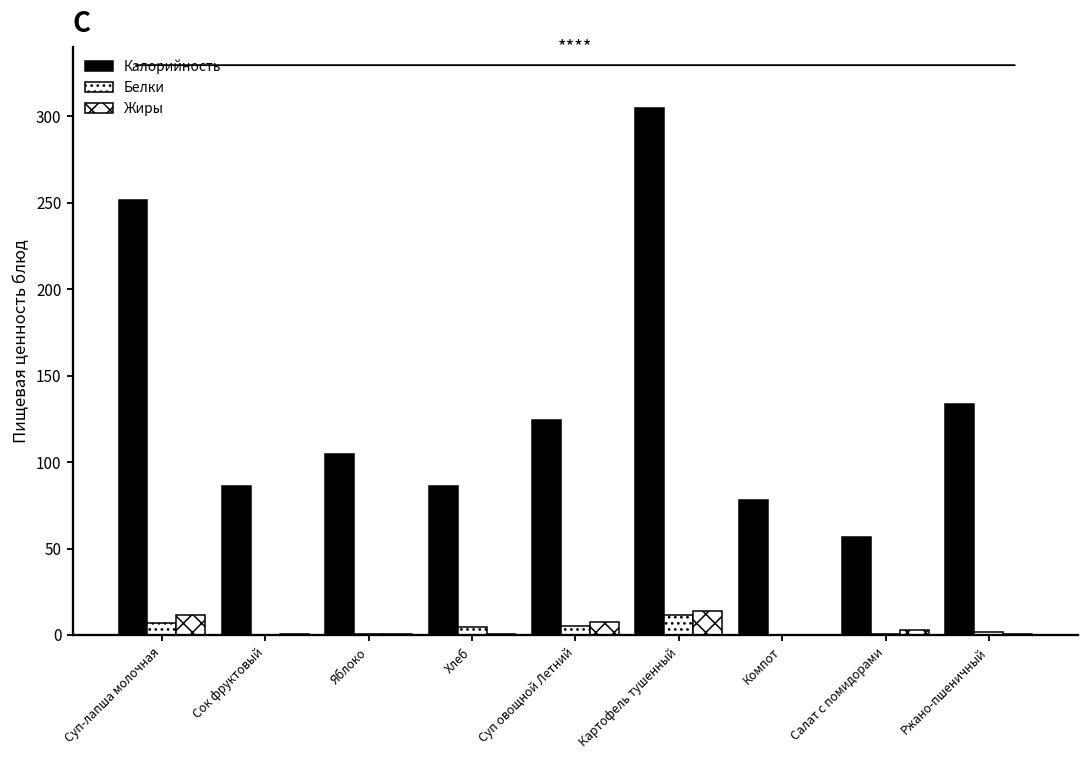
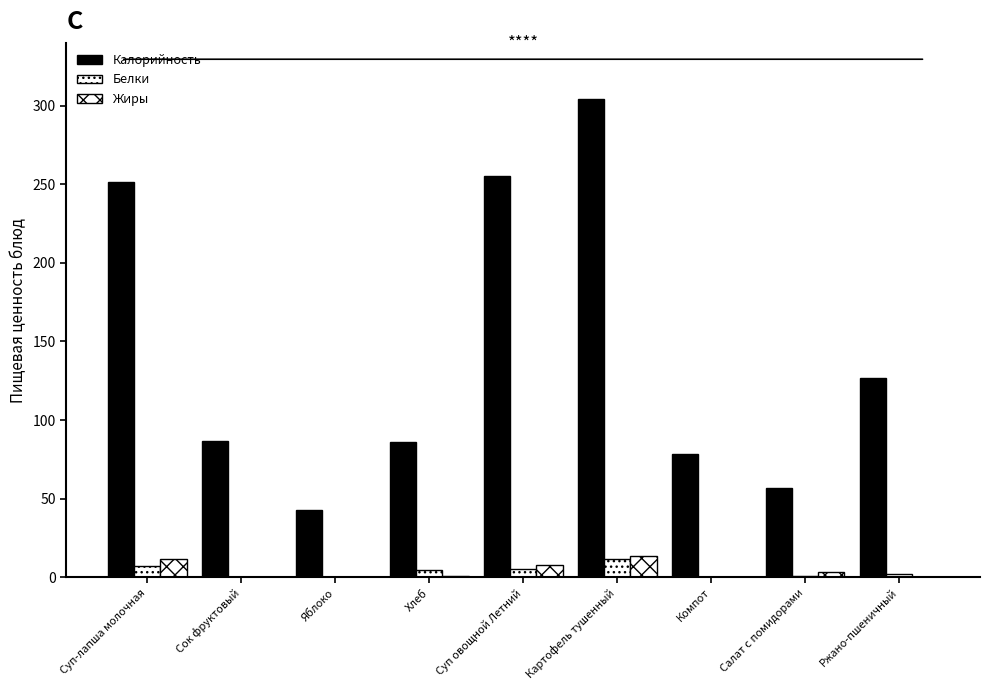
Калорийность, Яблоко: 104 -> 43
Калорийность, Суп овощной Летний: 125 -> 255
Калорийность, Ржано-пшеничный: 134 -> 127
